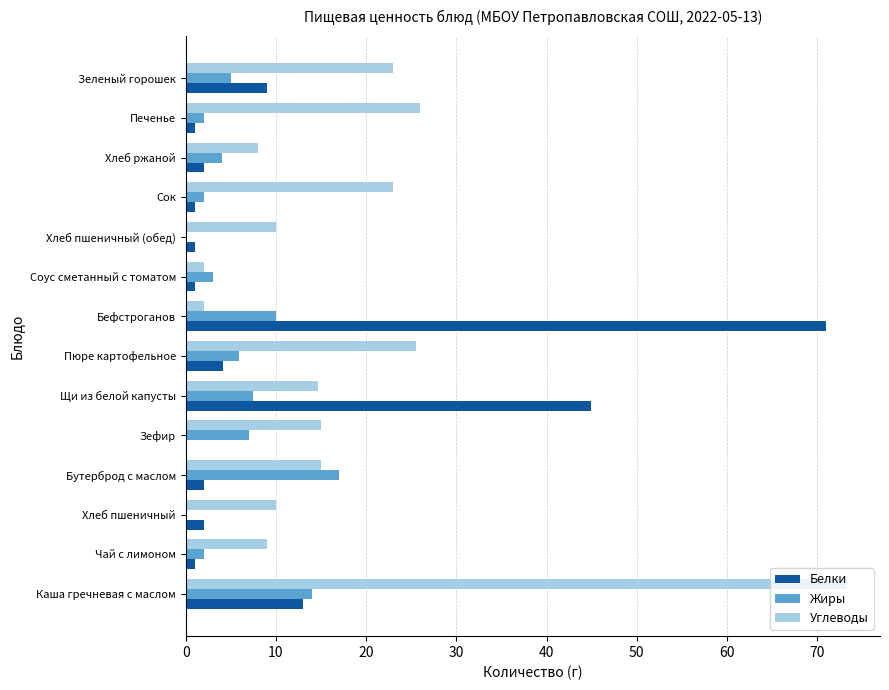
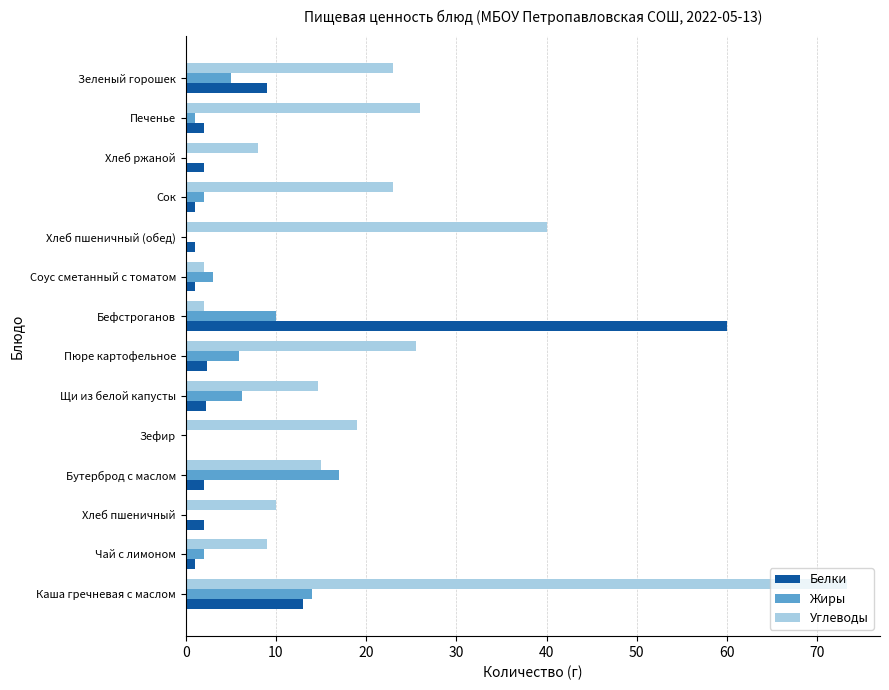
Жиры, Печенье: 2 -> 1
Белки, Печенье: 1 -> 2
Жиры, Хлеб ржаной: 4 -> 0
Углеводы, Хлеб пшеничный (обед): 10 -> 40
Белки, Бефстроганов: 71 -> 60
Белки, Пюре картофельное: 4 -> 2
Жиры, Щи из белой капусты: 7 -> 6
Белки, Щи из белой капусты: 45 -> 2
Углеводы, Зефир: 15 -> 19
Жиры, Зефир: 7 -> 0
